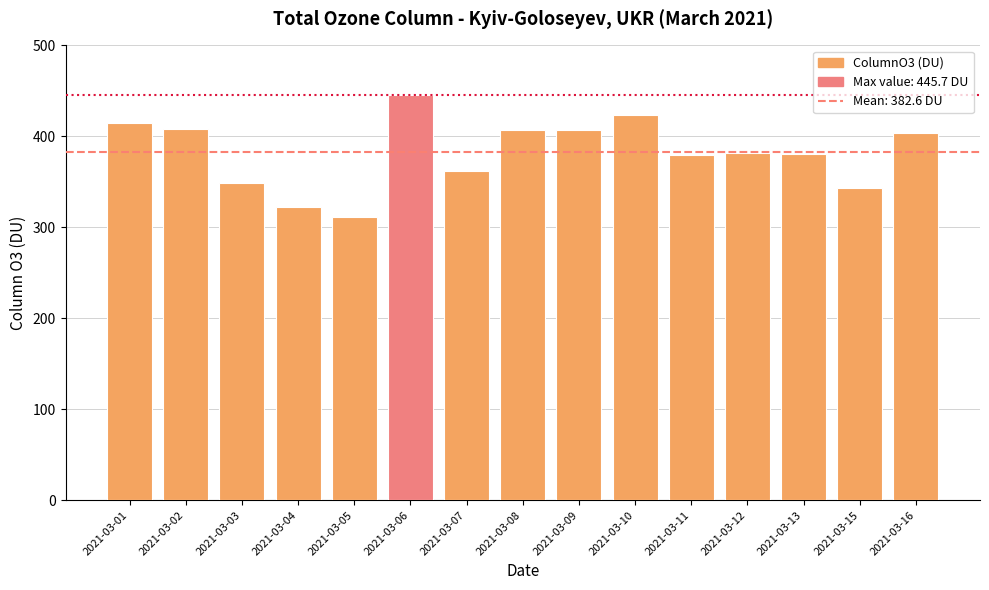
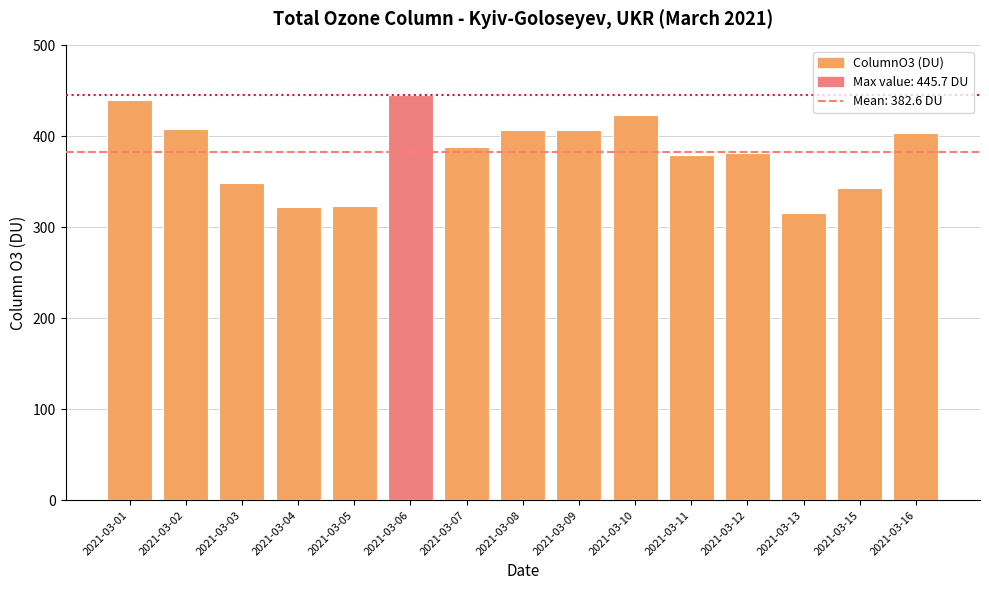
2021-03-01: 410 -> 440
2021-03-05: 310 -> 320
2021-03-07: 360 -> 390
2021-03-13: 380 -> 320
